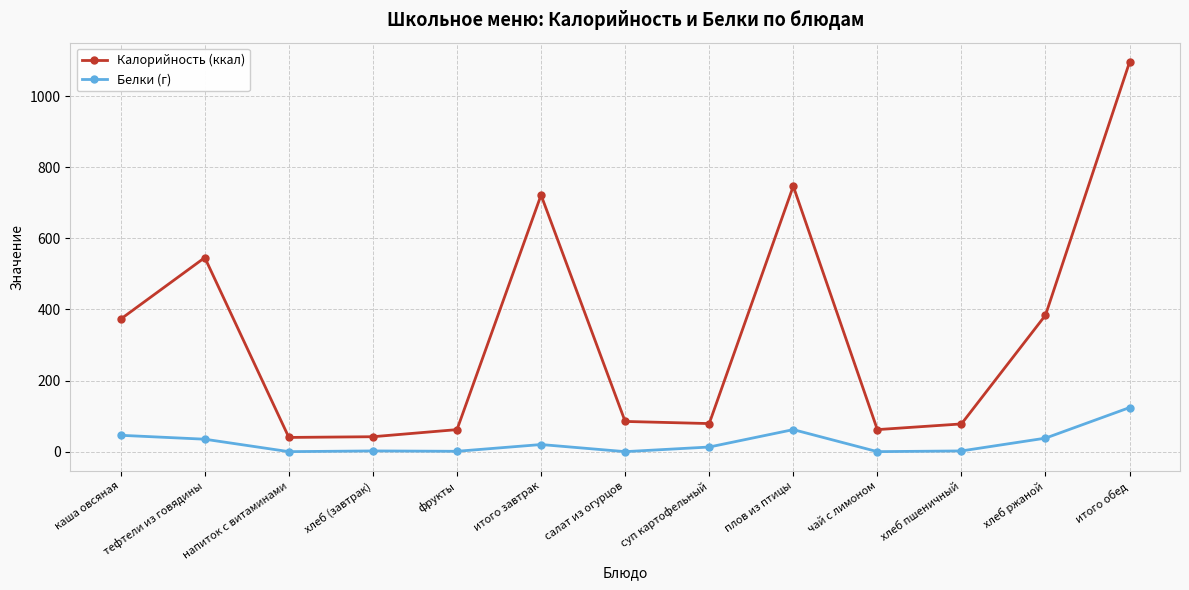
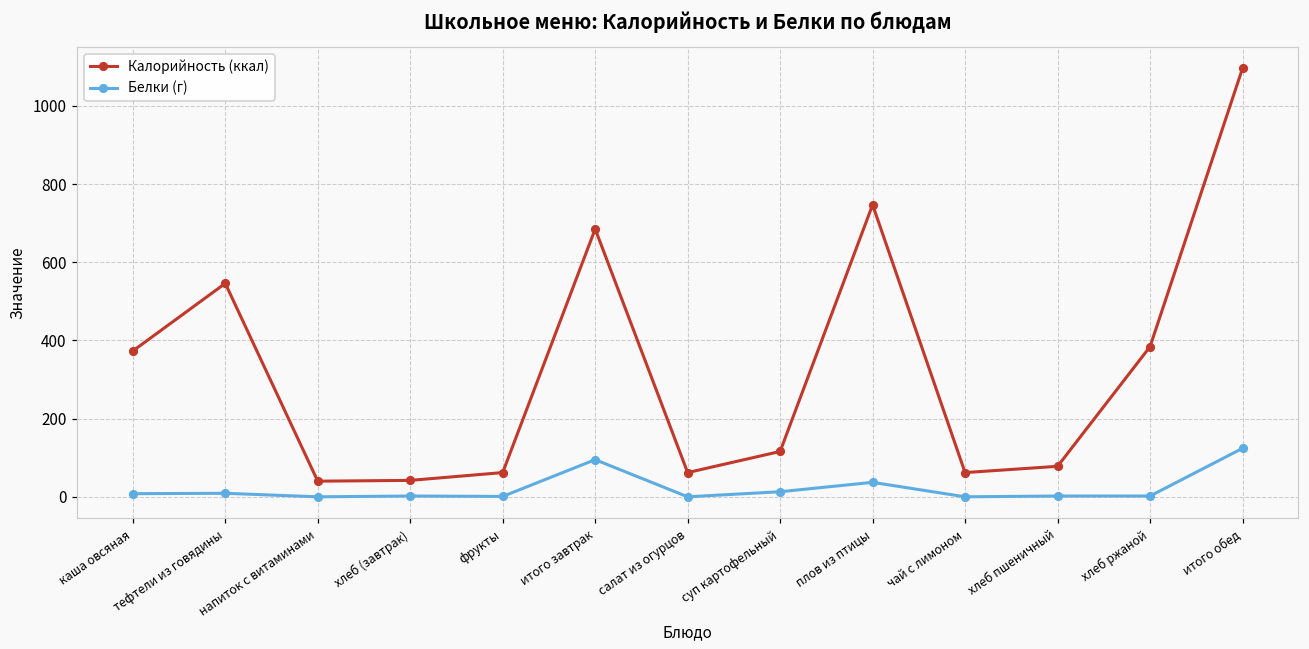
Белки (г), каша овсяная: 50 -> 10
Белки (г), тефтели из говядины: 40 -> 10
Калорийность (ккал), итого завтрак: 720 -> 690
Белки (г), итого завтрак: 20 -> 100
Калорийность (ккал), салат из огурцов: 90 -> 60
Калорийность (ккал), суп картофельный: 80 -> 120
Белки (г), плов из птицы: 60 -> 40
Белки (г), хлеб ржаной: 40 -> 0
